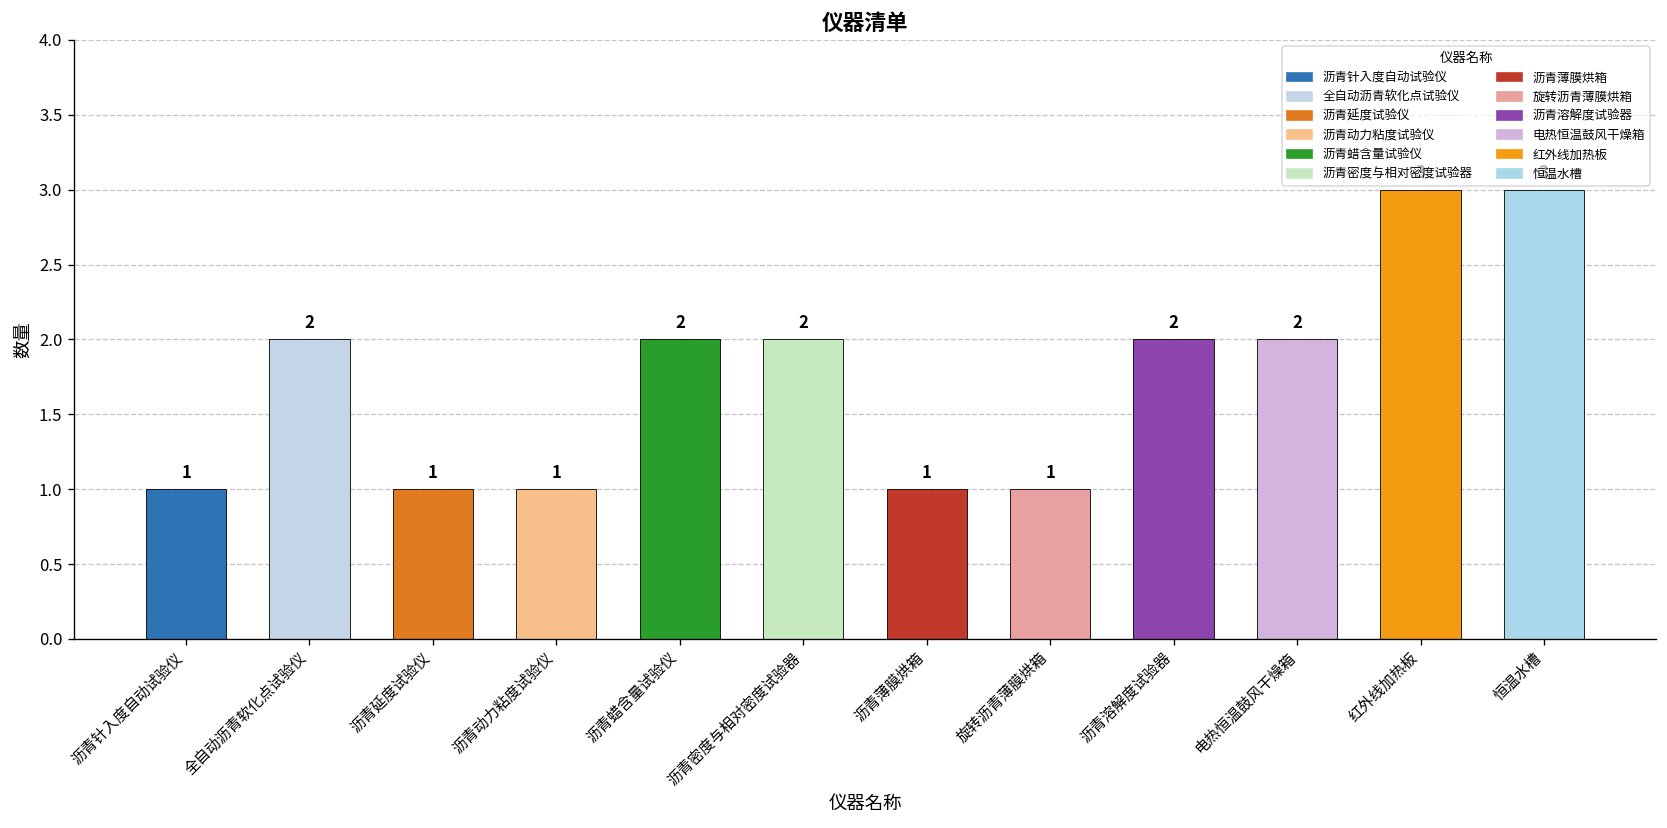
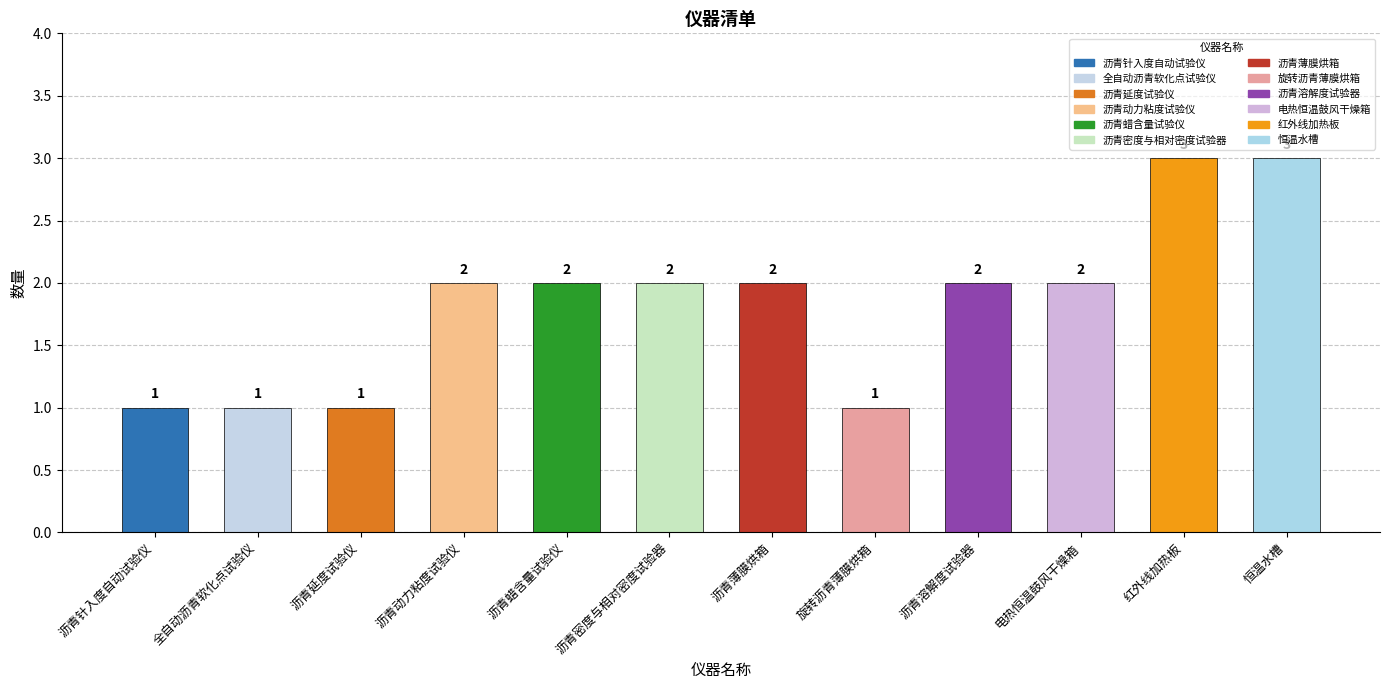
全自动沥青软化点试验仪: 2 -> 1
沥青动力粘度试验仪: 1 -> 2
沥青薄膜烘箱: 1 -> 2
